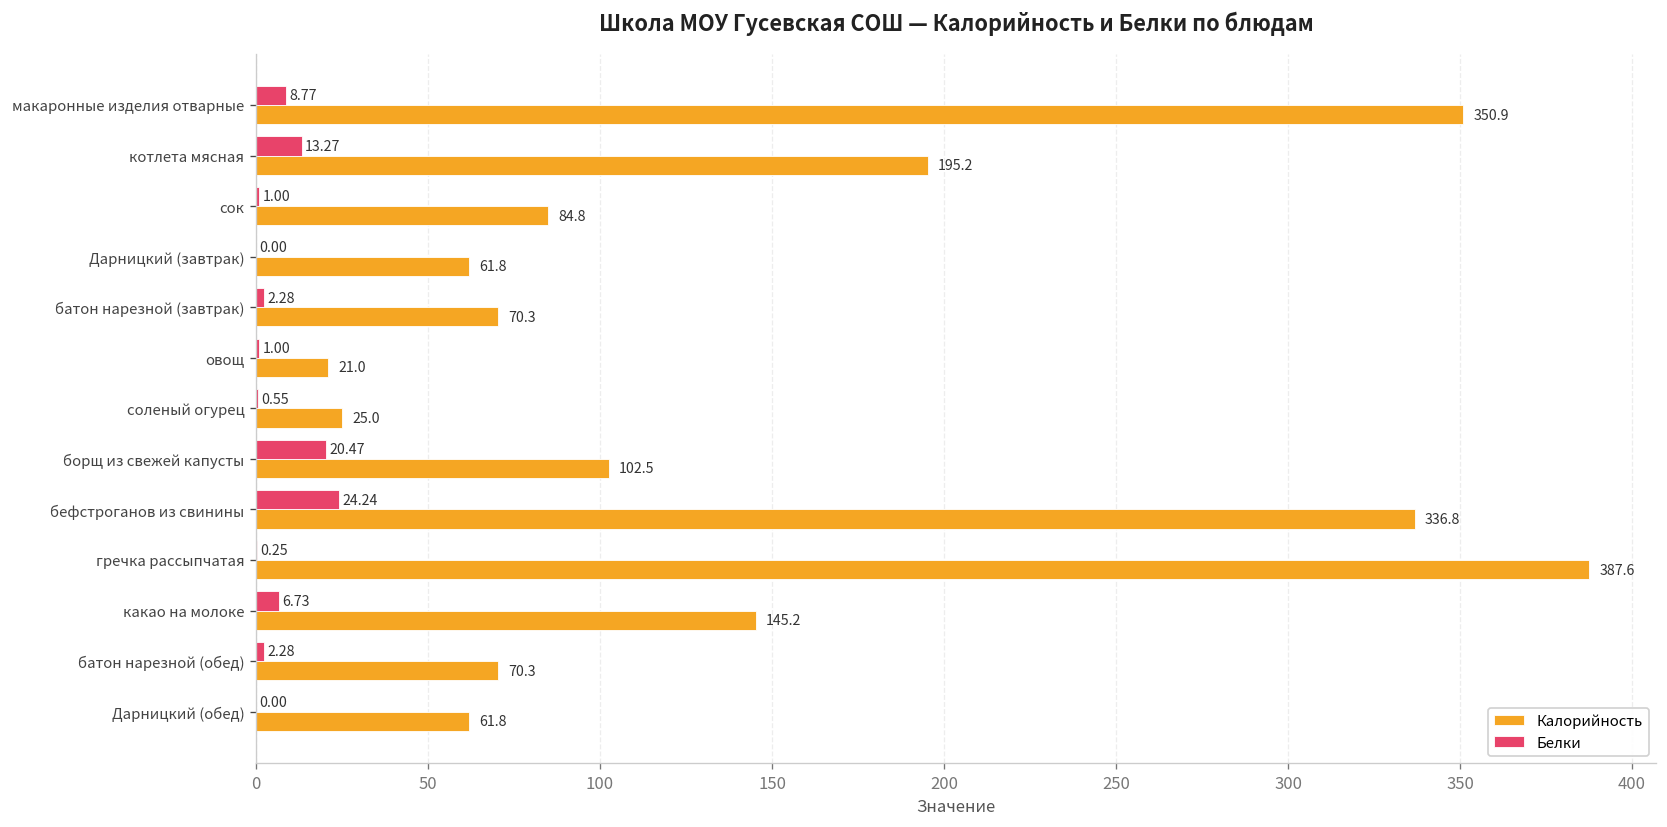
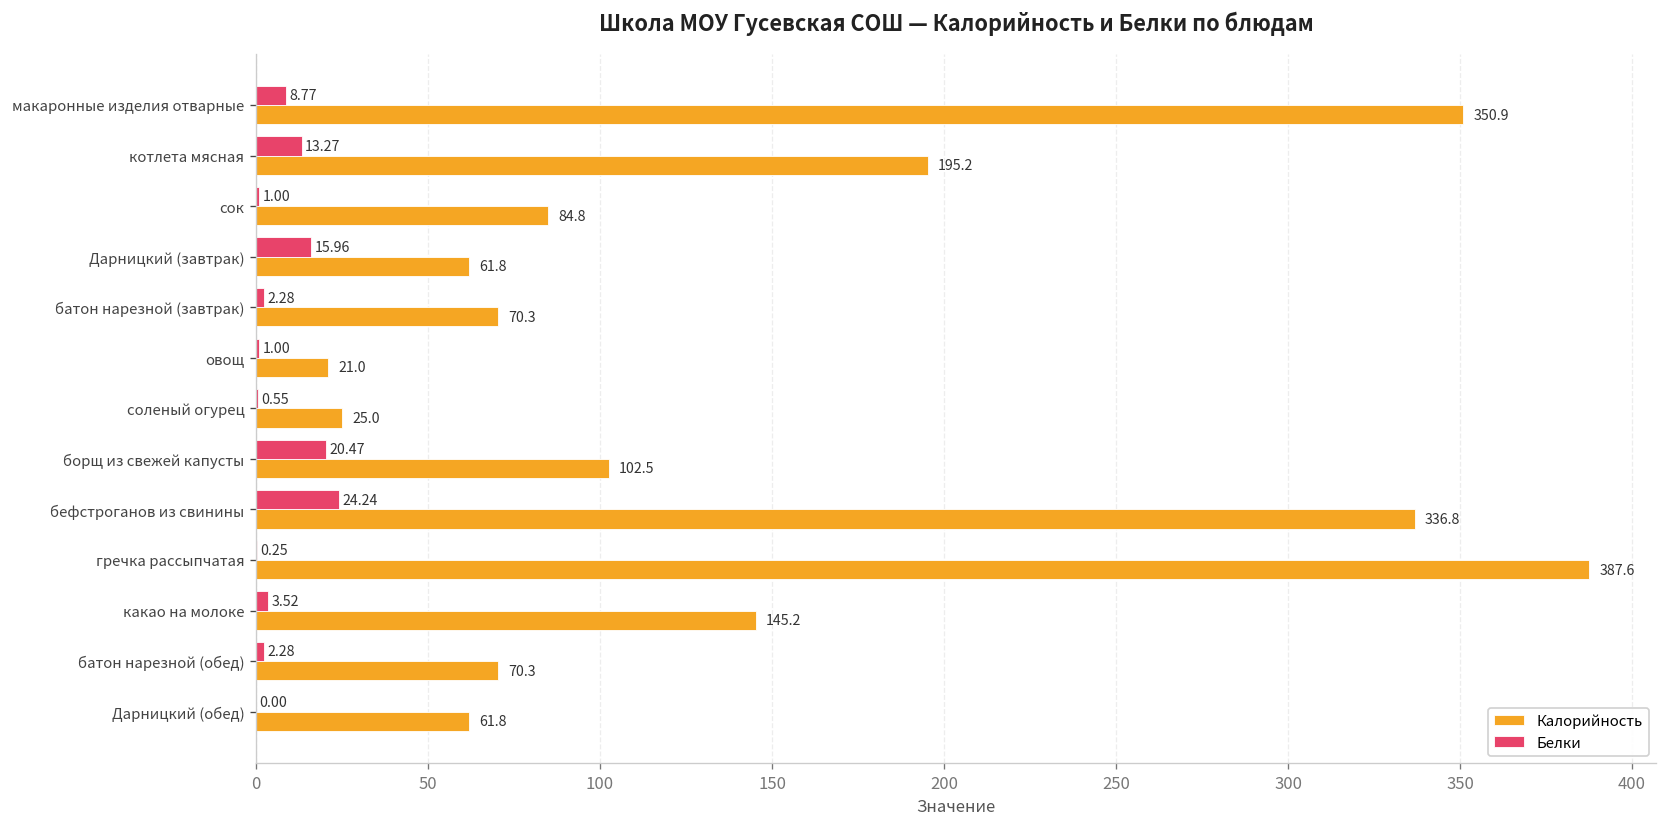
Белки, Дарницкий (завтрак): 0.00 -> 15.96
Белки, какао на молоке: 6.73 -> 3.52
